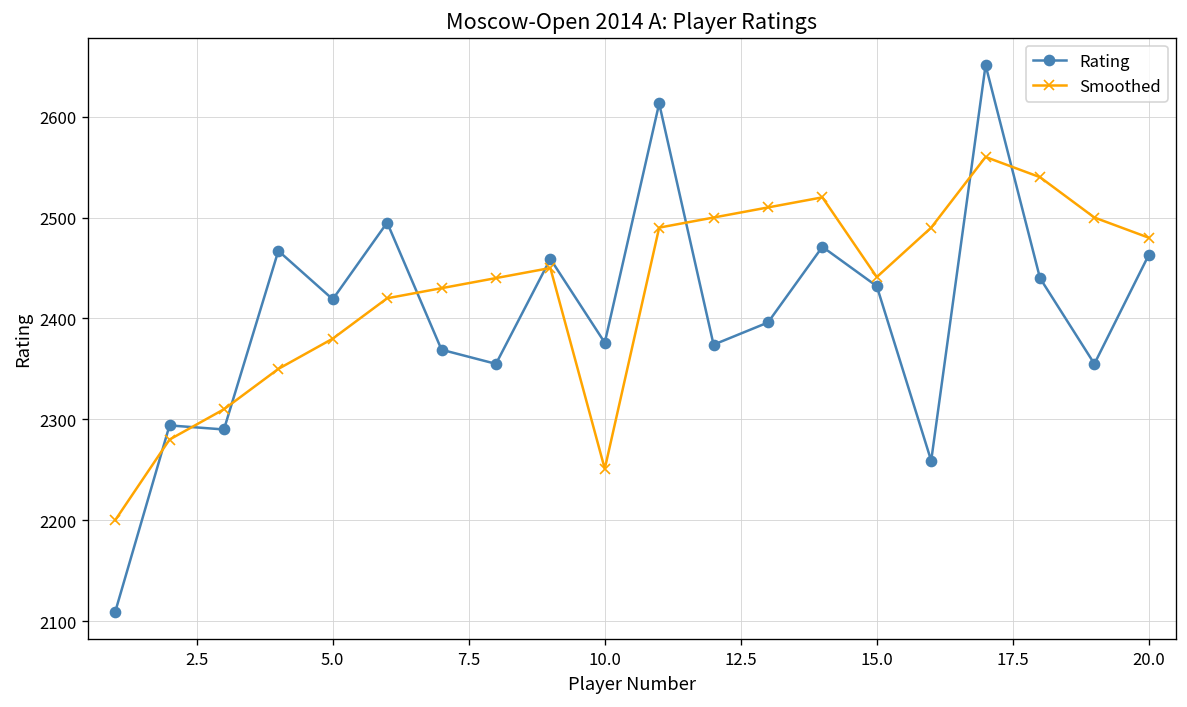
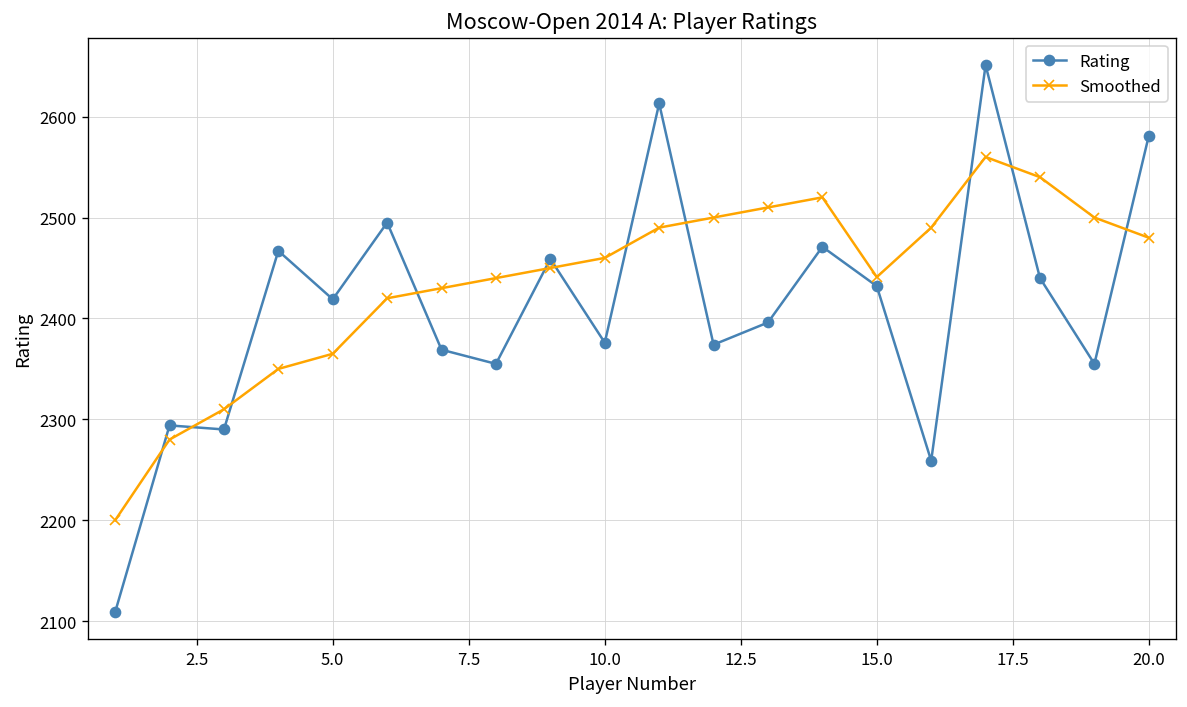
Smoothed, 5.0: 2380 -> 2370
Smoothed, 10.0: 2250 -> 2460
Rating, 20.0: 2460 -> 2580
